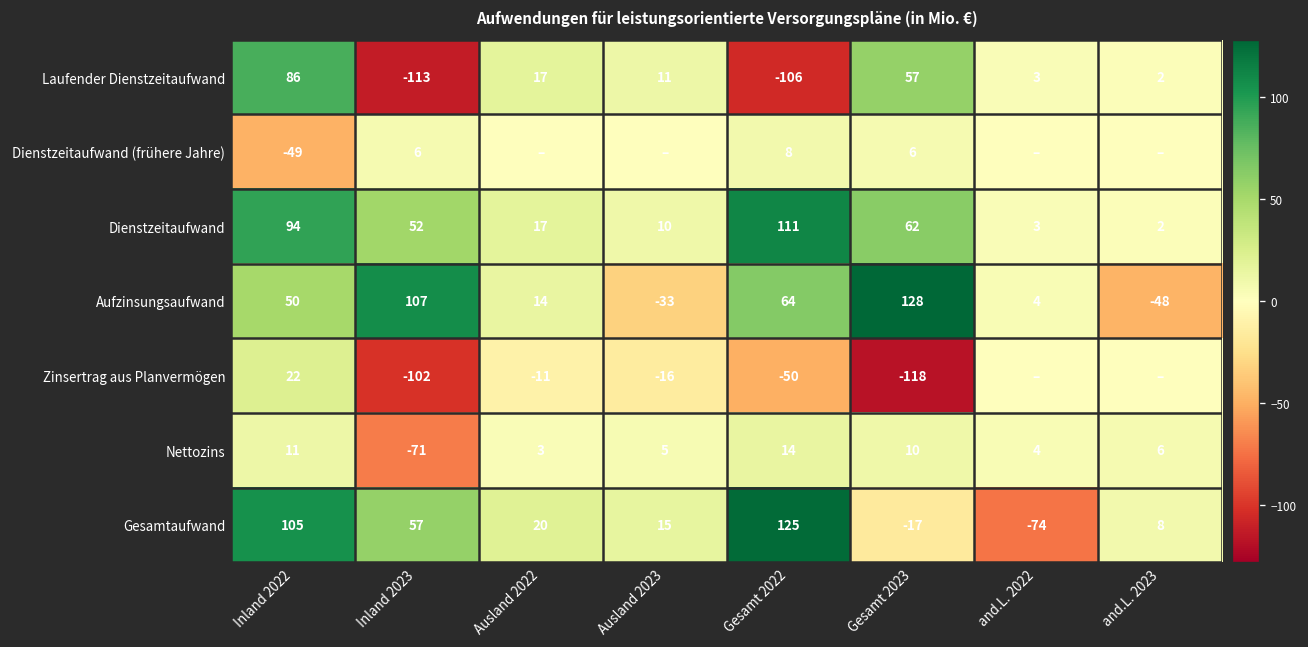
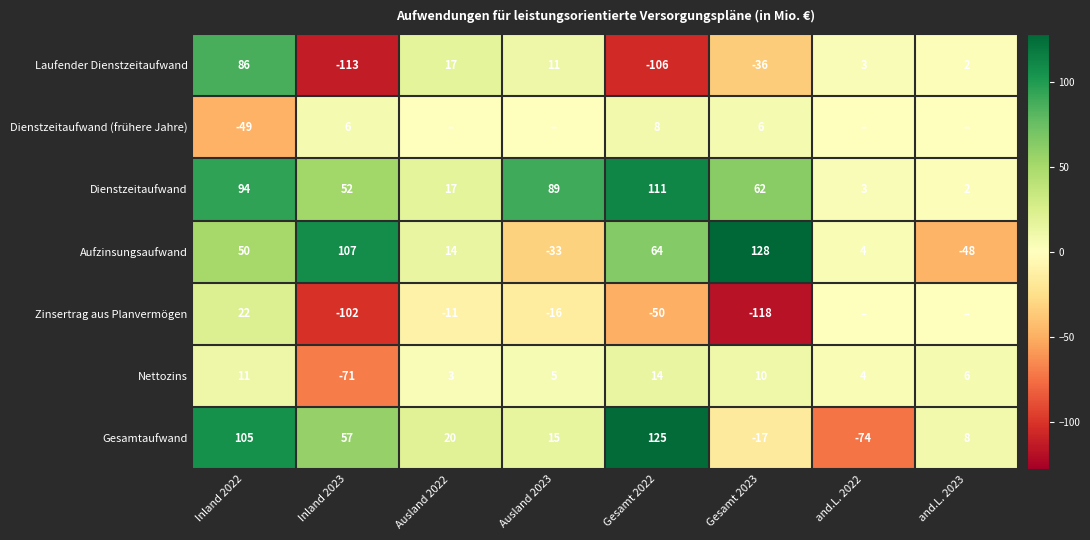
Laufender Dienstzeitaufwand, Gesamt 2023: 57 -> -36
Dienstzeitaufwand, Ausland 2023: 10 -> 89
